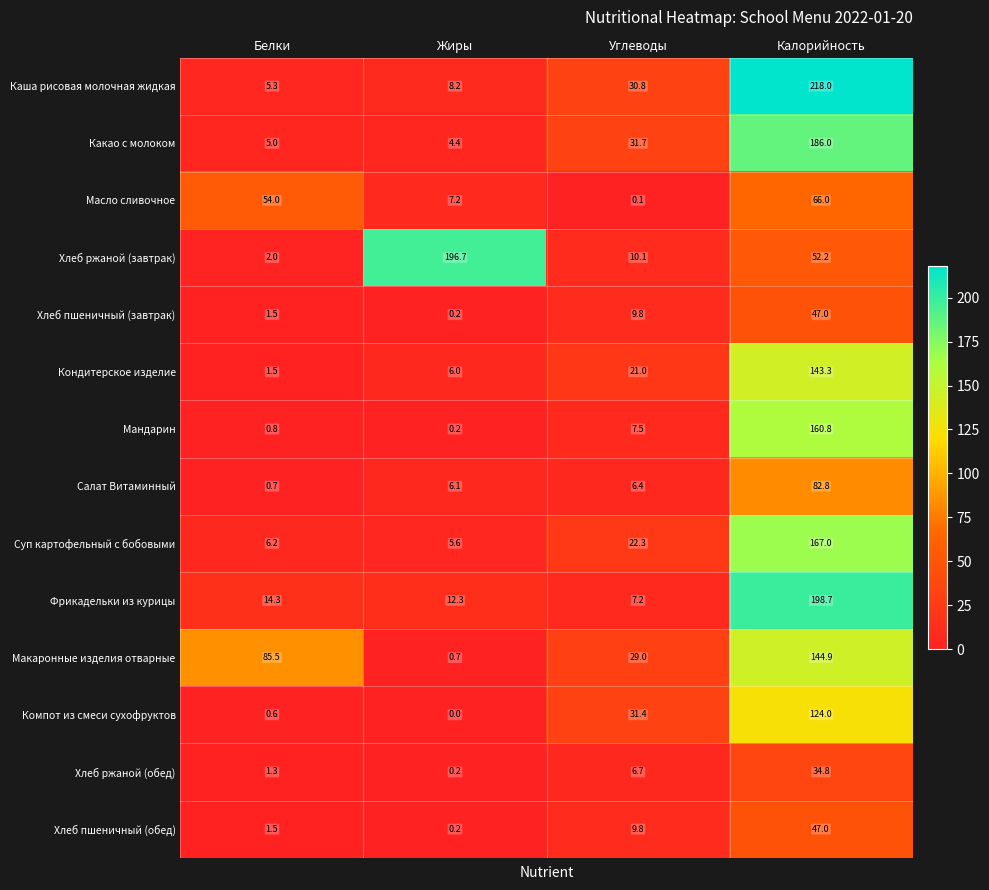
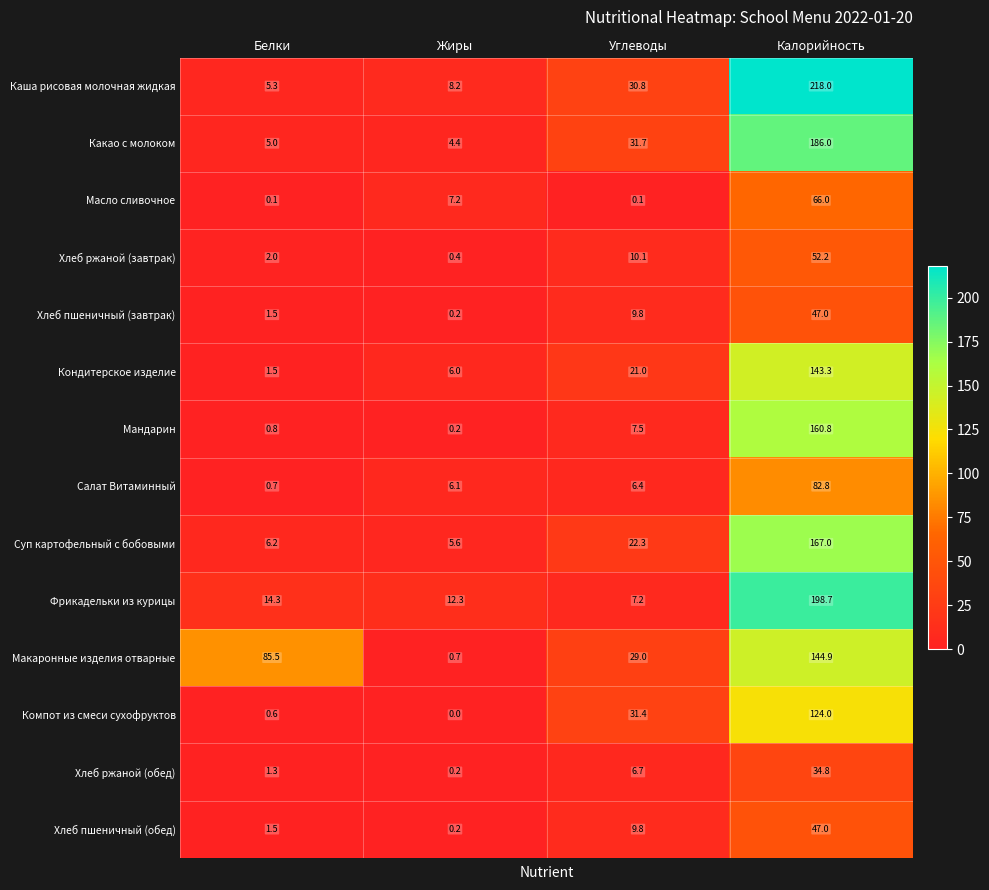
Масло сливочное, Белки: 54.0 -> 0.1
Хлеб ржаной (завтрак), Жиры: 196.7 -> 0.4
